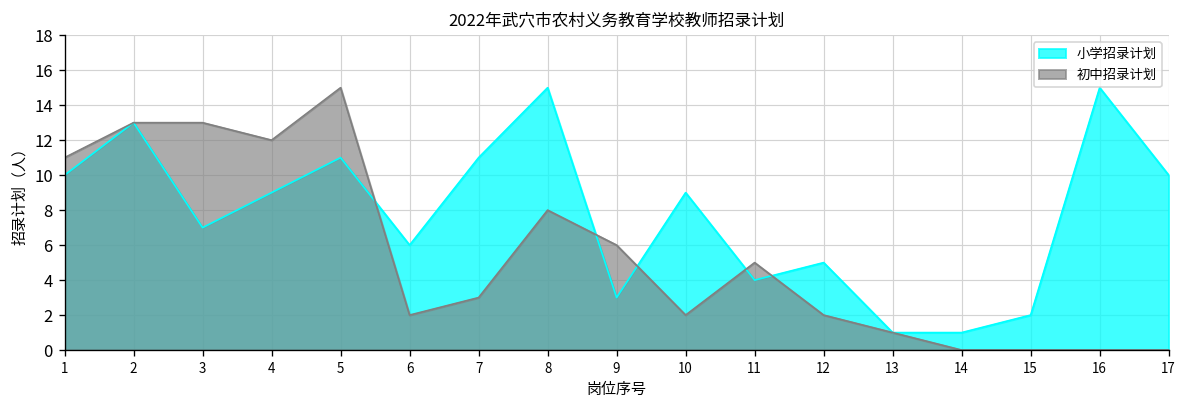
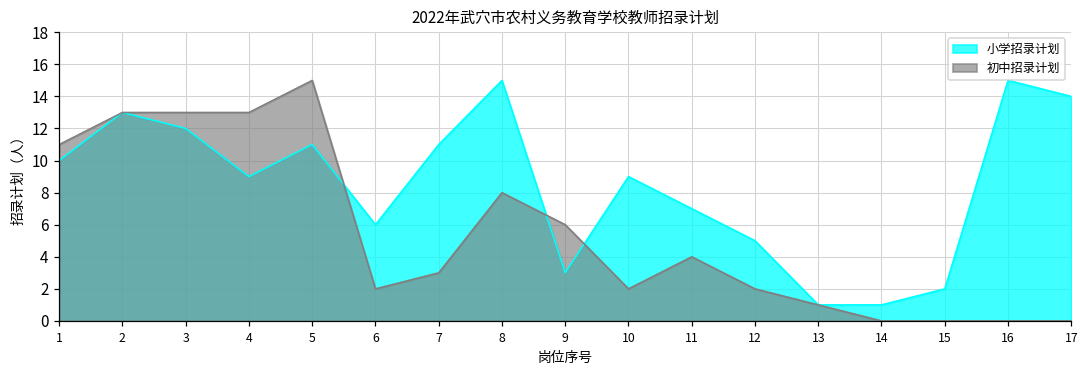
小学招录计划, 3: 7 -> 12
初中招录计划, 4: 12 -> 13
小学招录计划, 11: 4 -> 7
初中招录计划, 11: 5 -> 4
小学招录计划, 17: 10 -> 14
